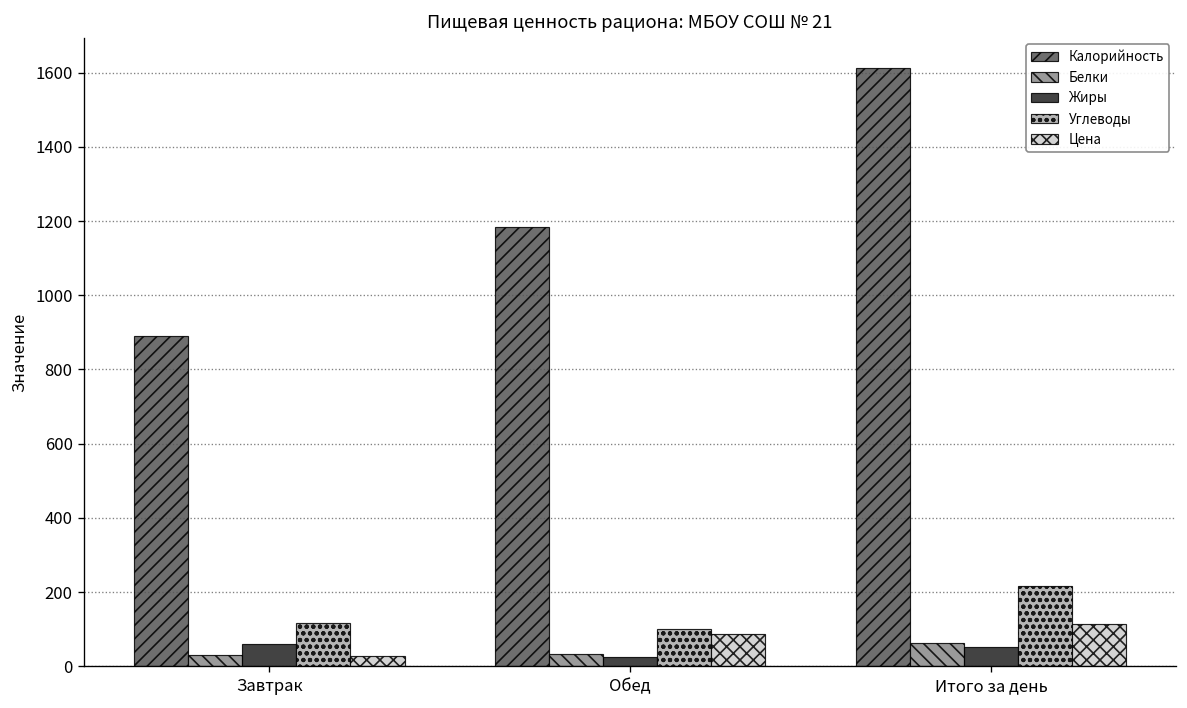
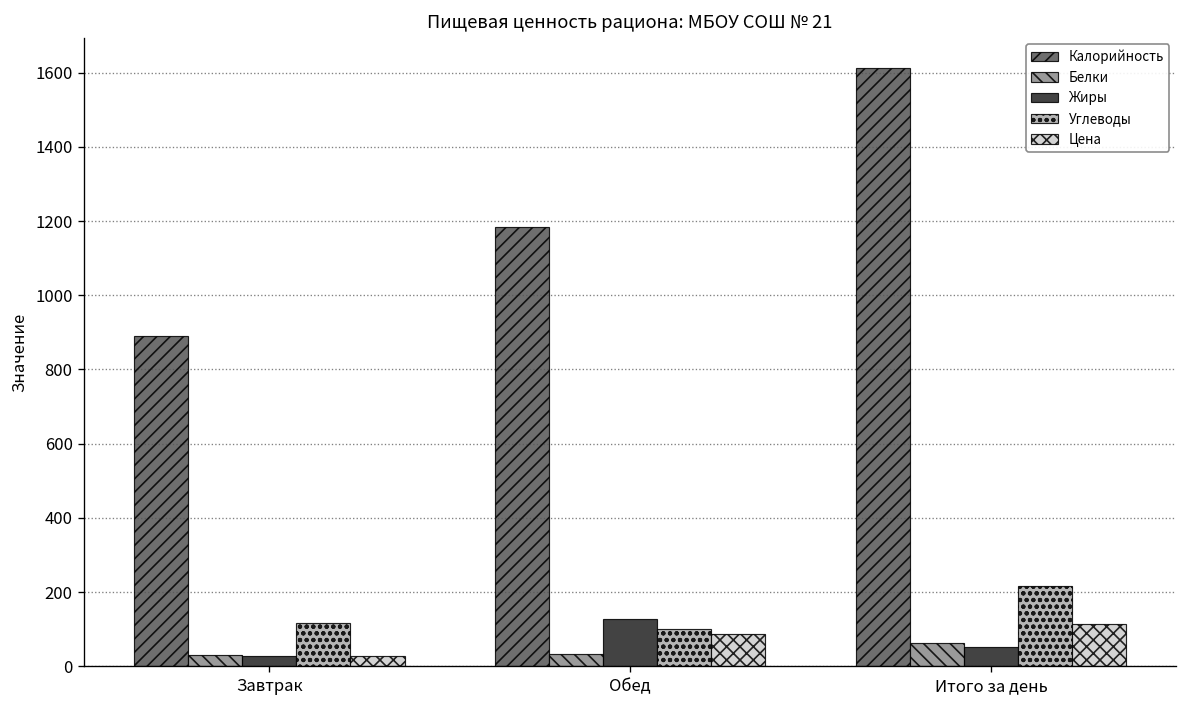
Жиры, Завтрак: 60 -> 30
Жиры, Обед: 20 -> 130
